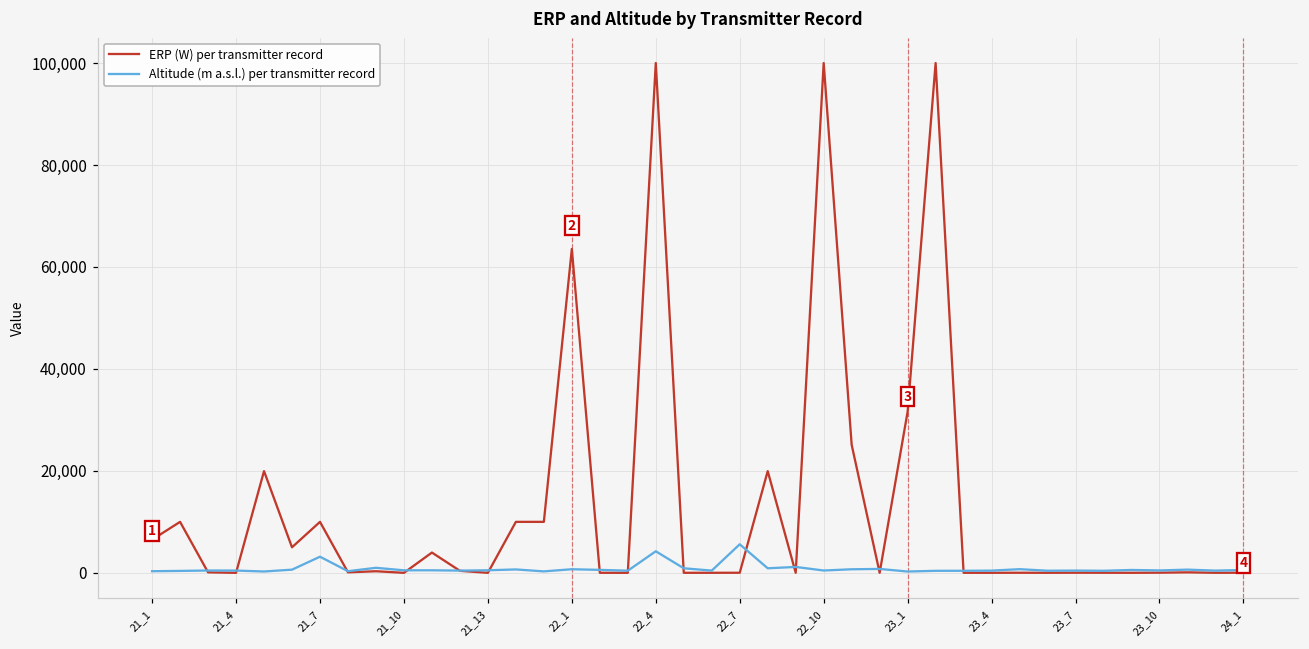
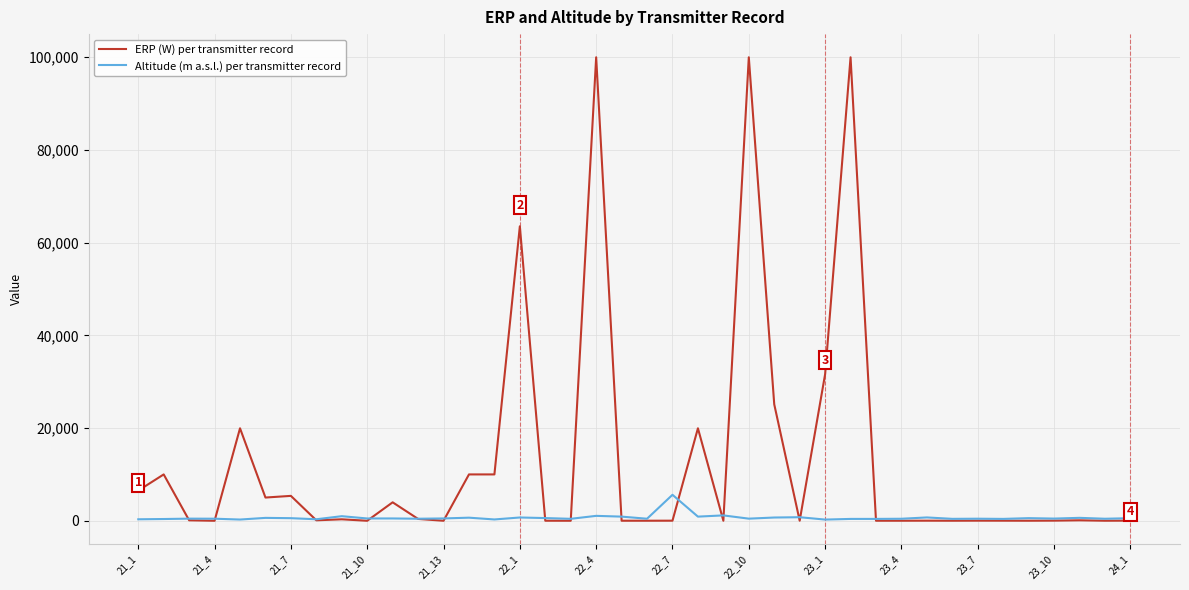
ERP (W) per transmitter record, 21_7: 10,000 -> 5,000
Altitude (m a.s.l.) per transmitter record, 21_7: 3,000 -> 1,000
Altitude (m a.s.l.) per transmitter record, 22_4: 4,000 -> 1,000
